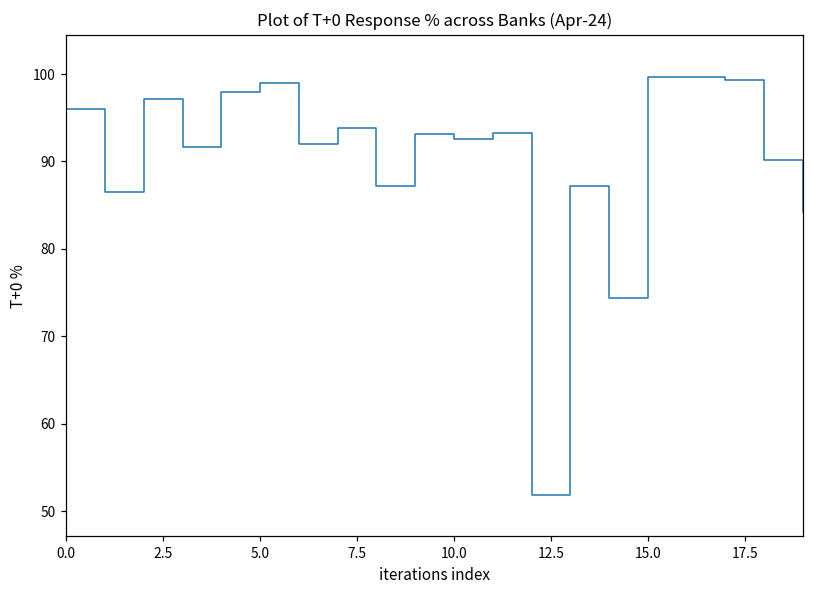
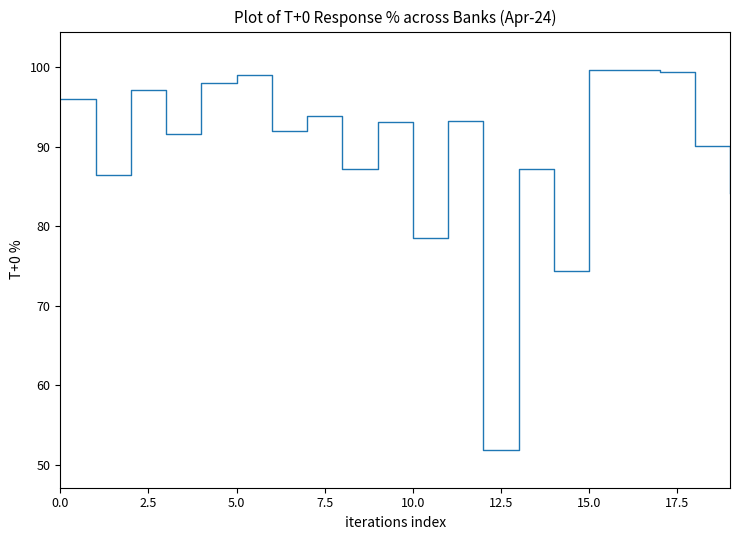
10.0: 93 -> 79
